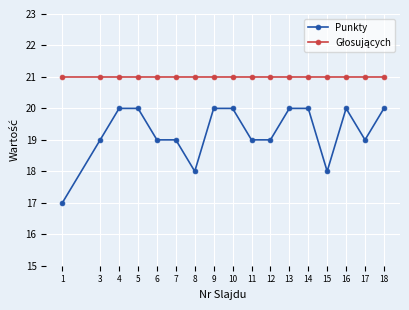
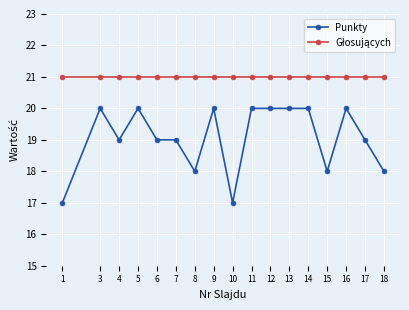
Punkty, 3: 19 -> 20
Punkty, 4: 20 -> 19
Punkty, 10: 20 -> 17
Punkty, 11: 19 -> 20
Punkty, 12: 19 -> 20
Punkty, 18: 20 -> 18
